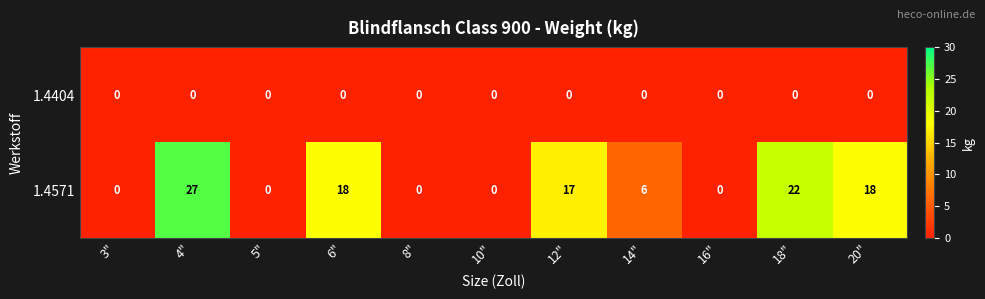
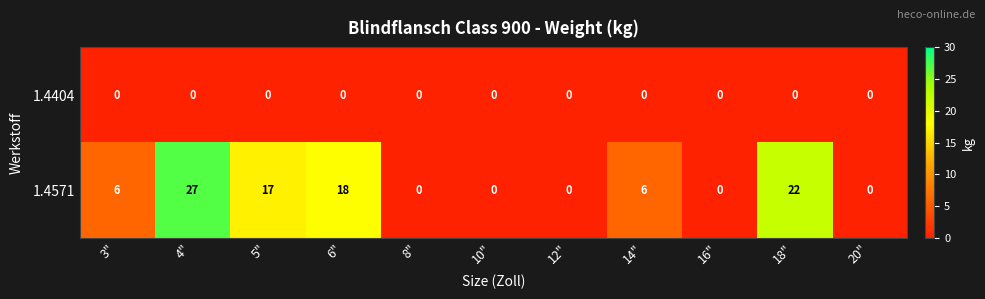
1.4571, 3": 0 -> 6
1.4571, 5": 0 -> 17
1.4571, 12": 17 -> 0
1.4571, 20": 18 -> 0
